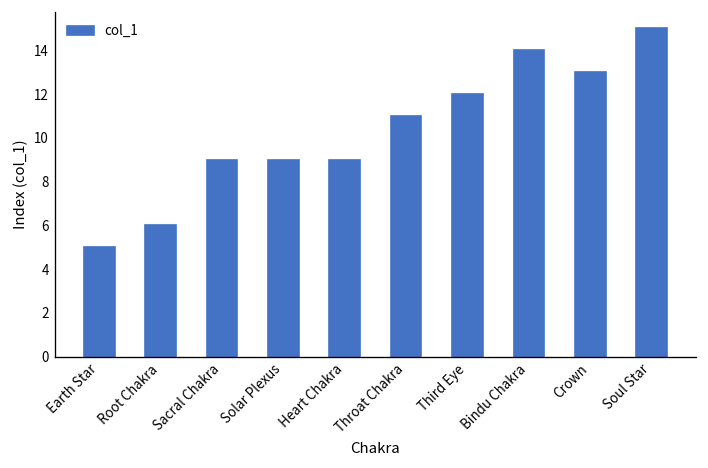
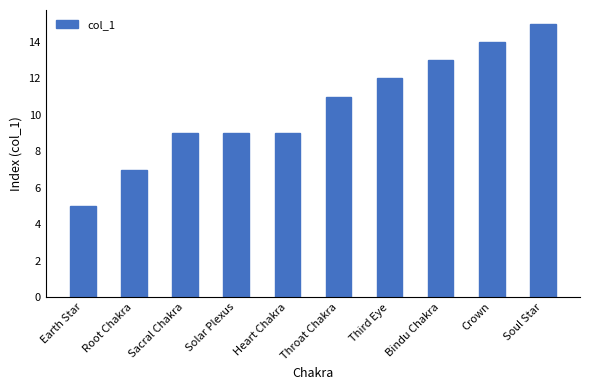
Root Chakra: 6 -> 7
Bindu Chakra: 14 -> 13
Crown: 13 -> 14
